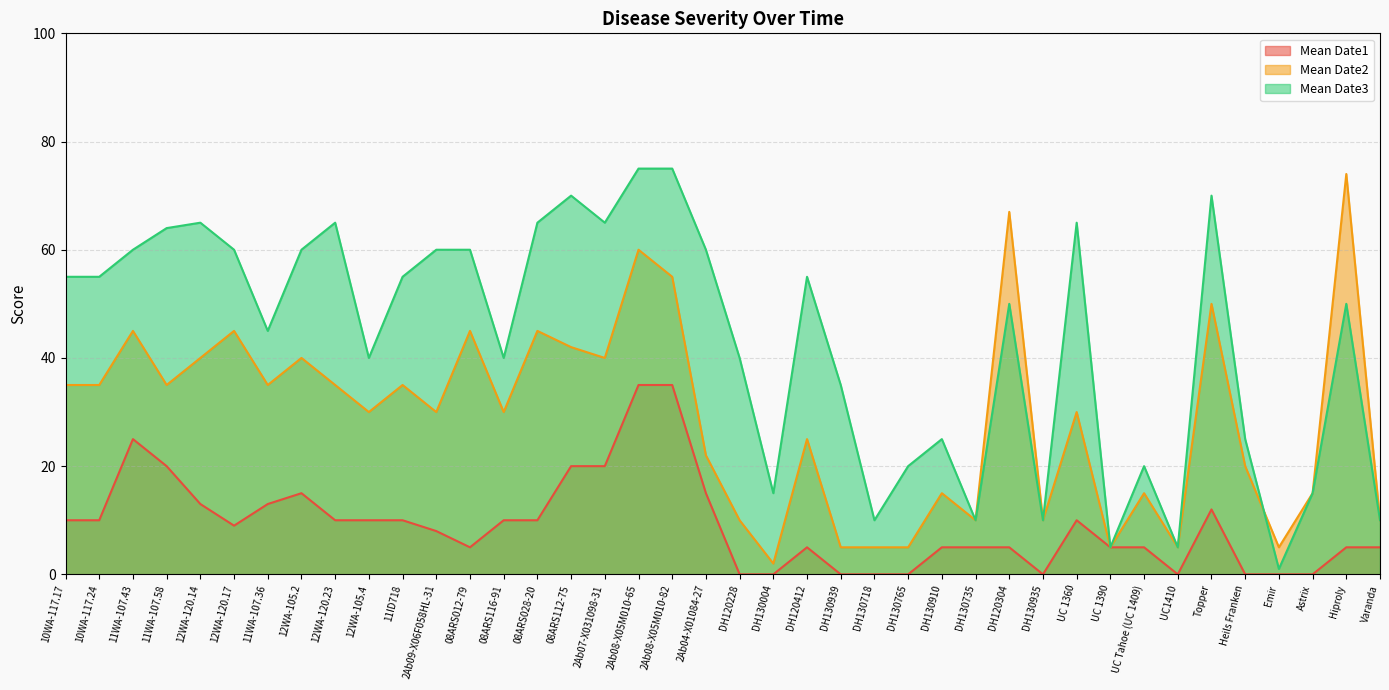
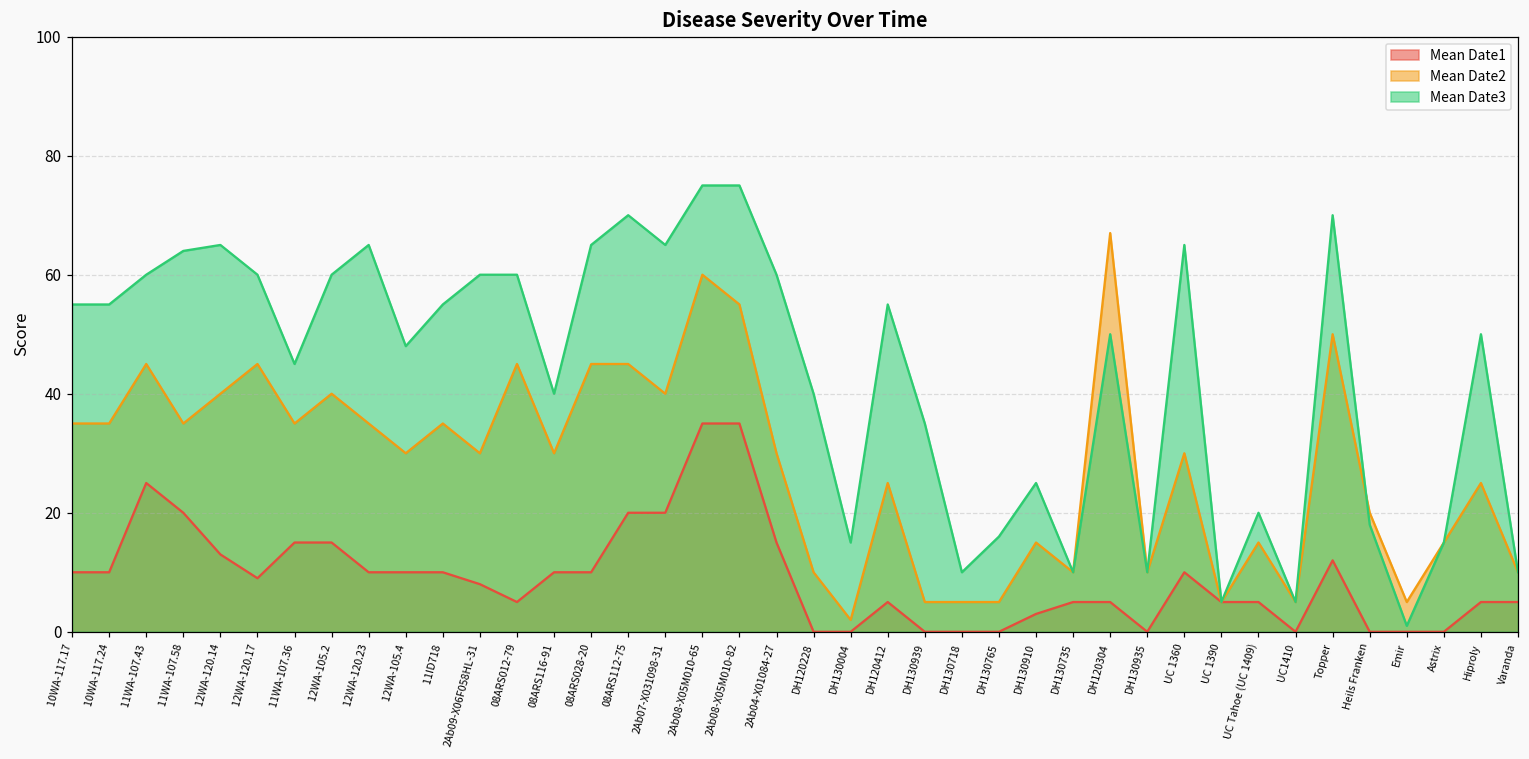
Mean Date1, 11WA-107.36: 13 -> 15
Mean Date3, 12WA-105.4: 40 -> 48
Mean Date2, 08ARS112-75: 42 -> 45
Mean Date2, 2Ab04-X01084-27: 22 -> 30
Mean Date3, DH130765: 20 -> 16
Mean Date1, DH130910: 5 -> 3
Mean Date3, Heils Franken: 25 -> 18
Mean Date2, Hiproly: 74 -> 25
